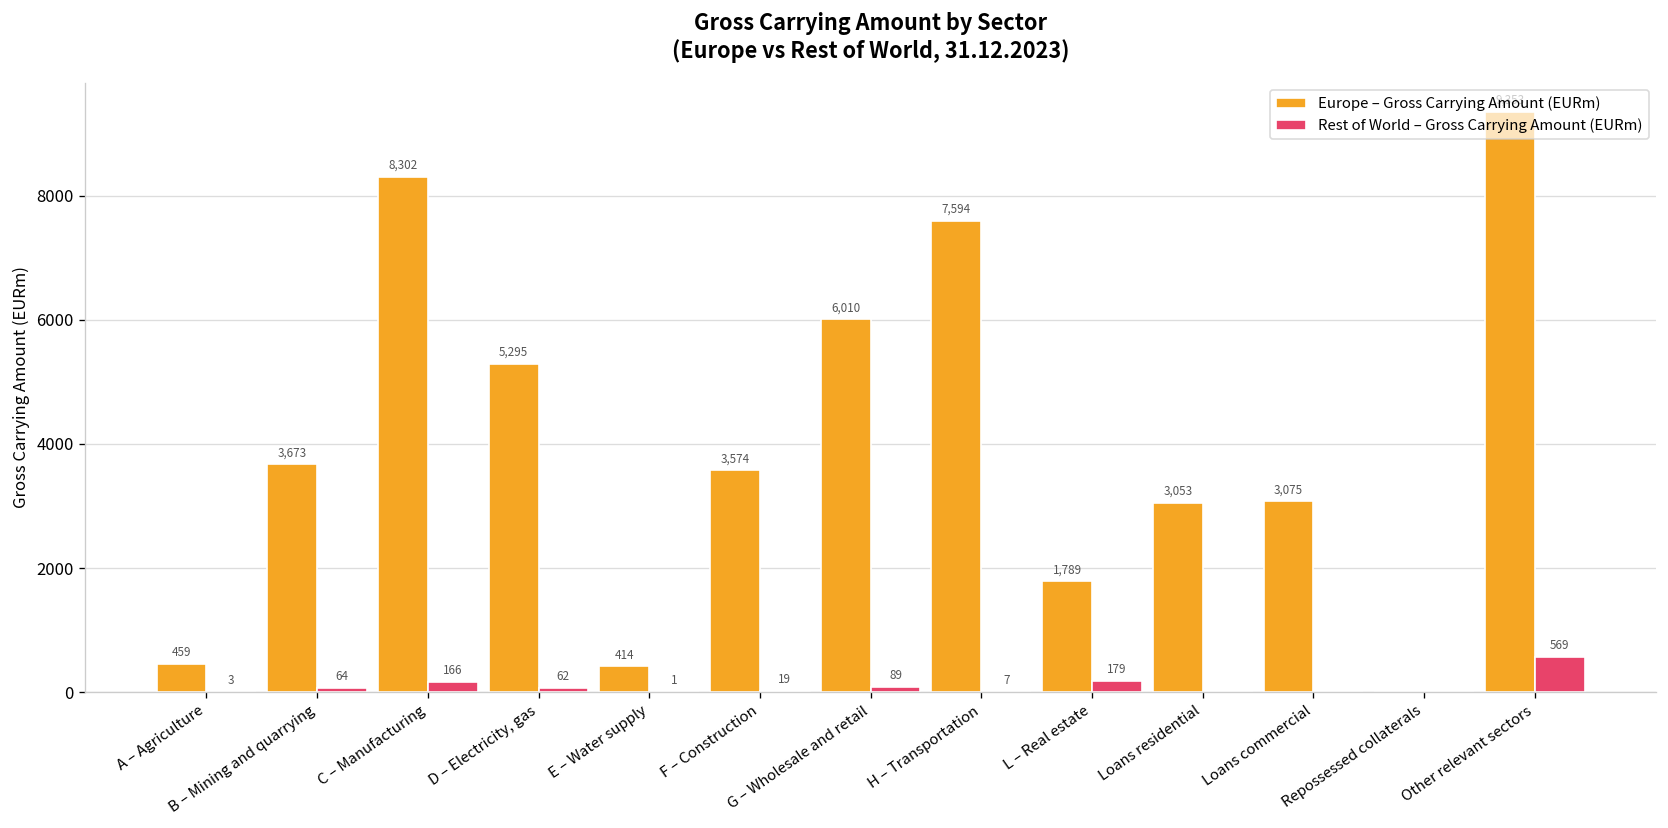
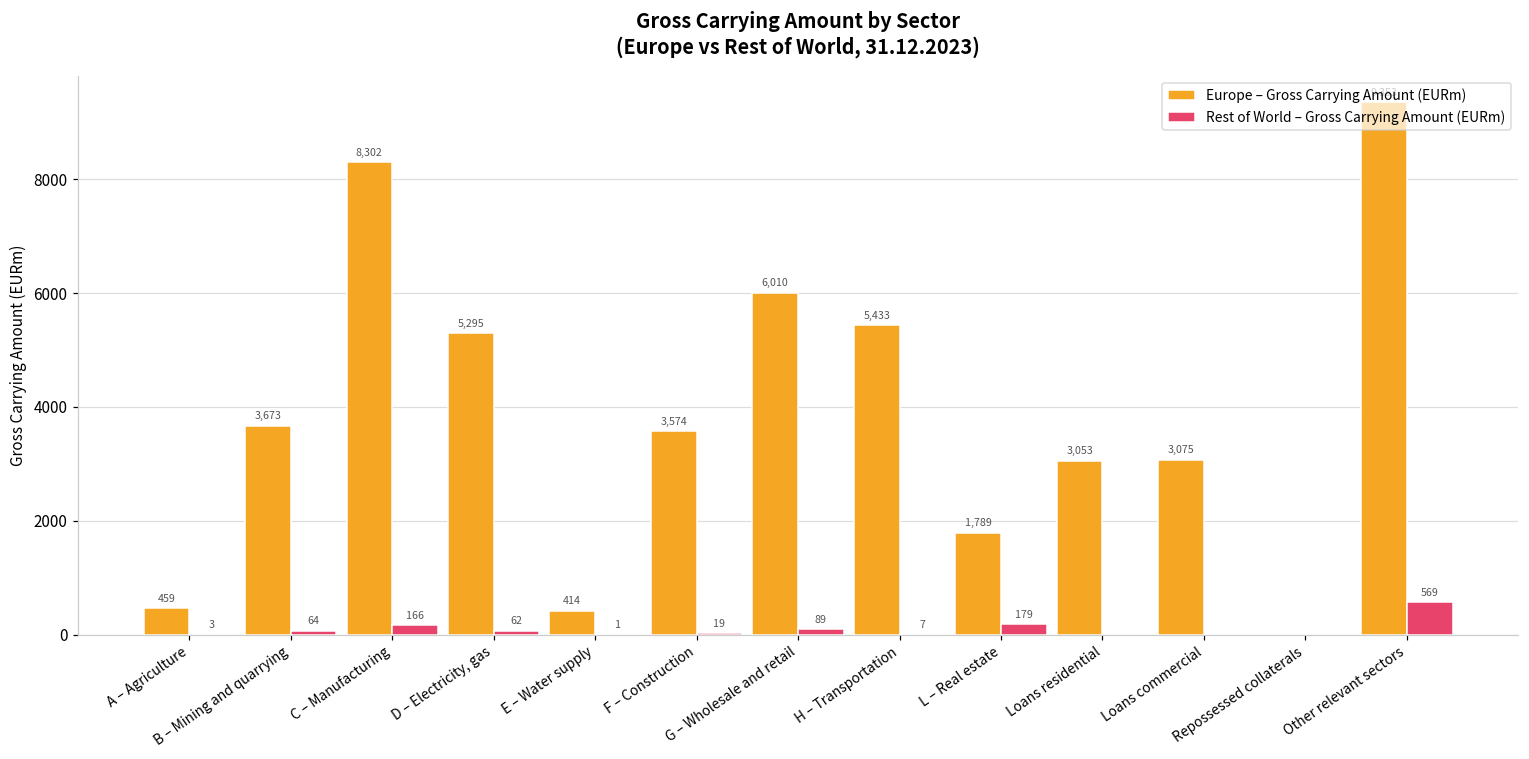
Europe – Gross Carrying Amount (EURm), H – Transportation: 7,594 -> 5,433
